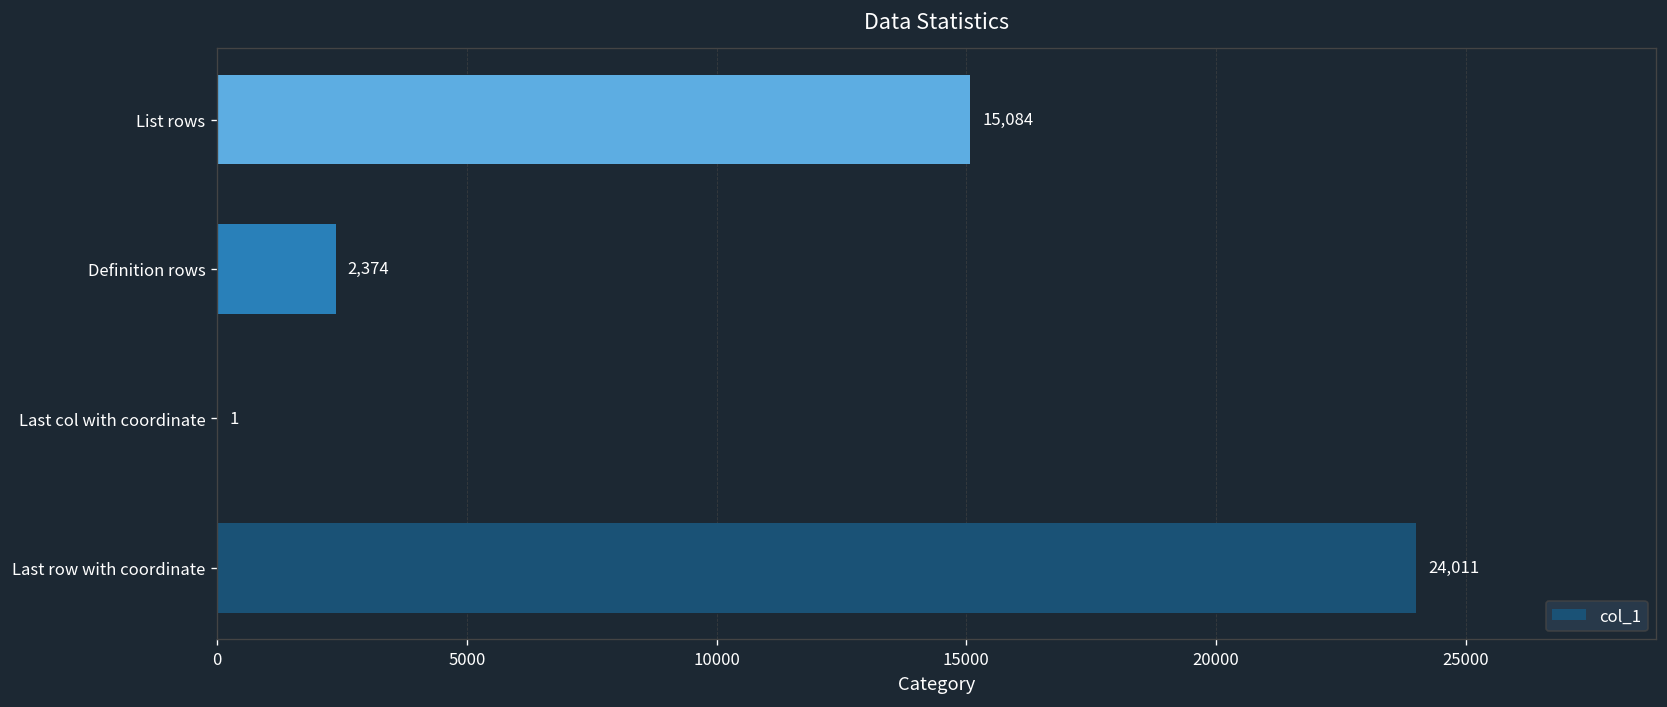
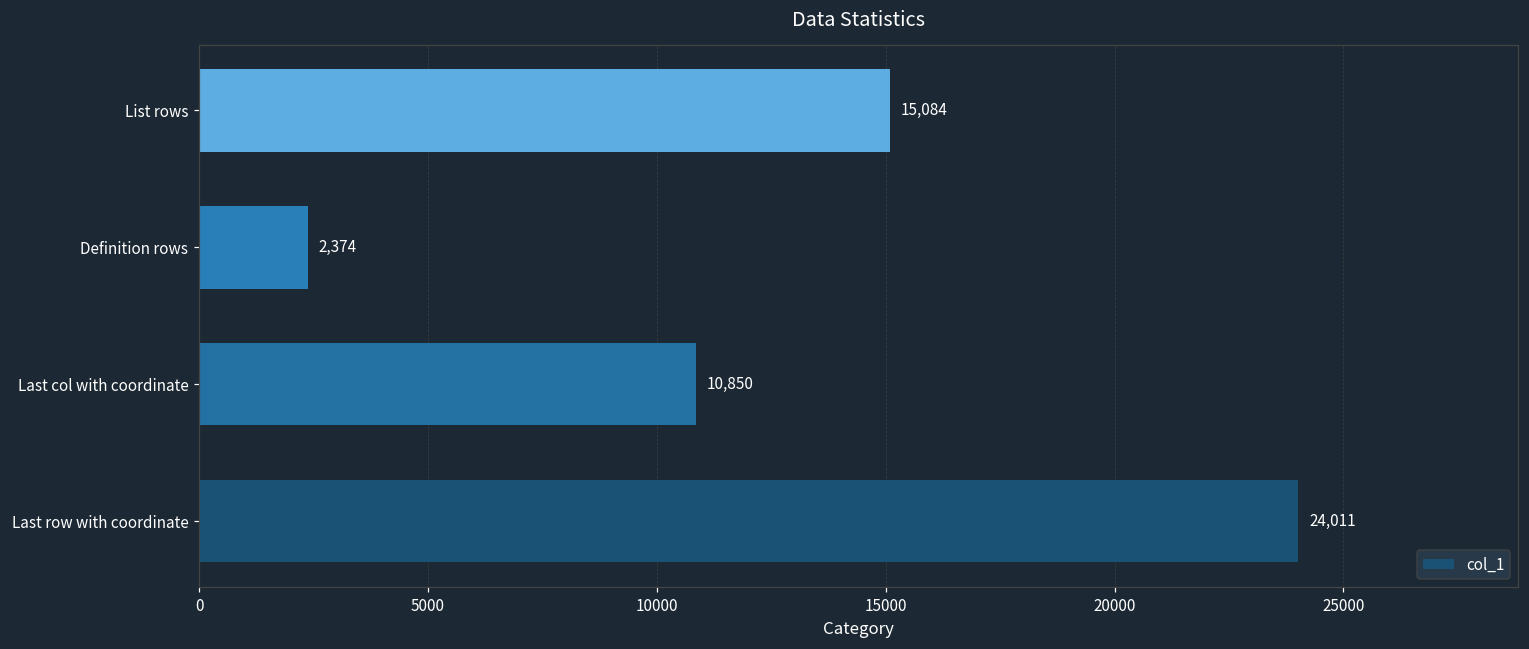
Last col with coordinate: 1 -> 10,850
